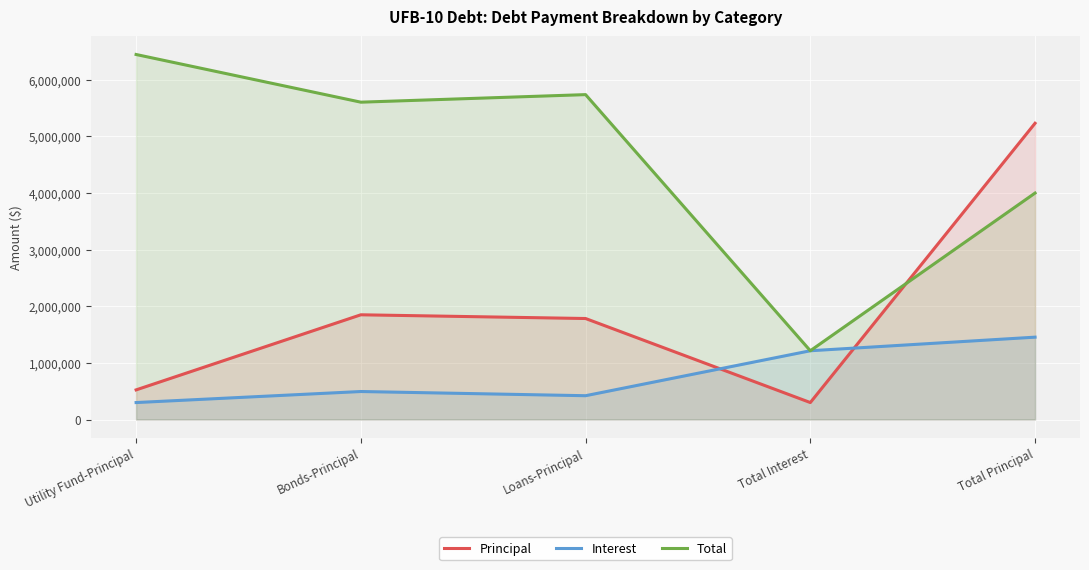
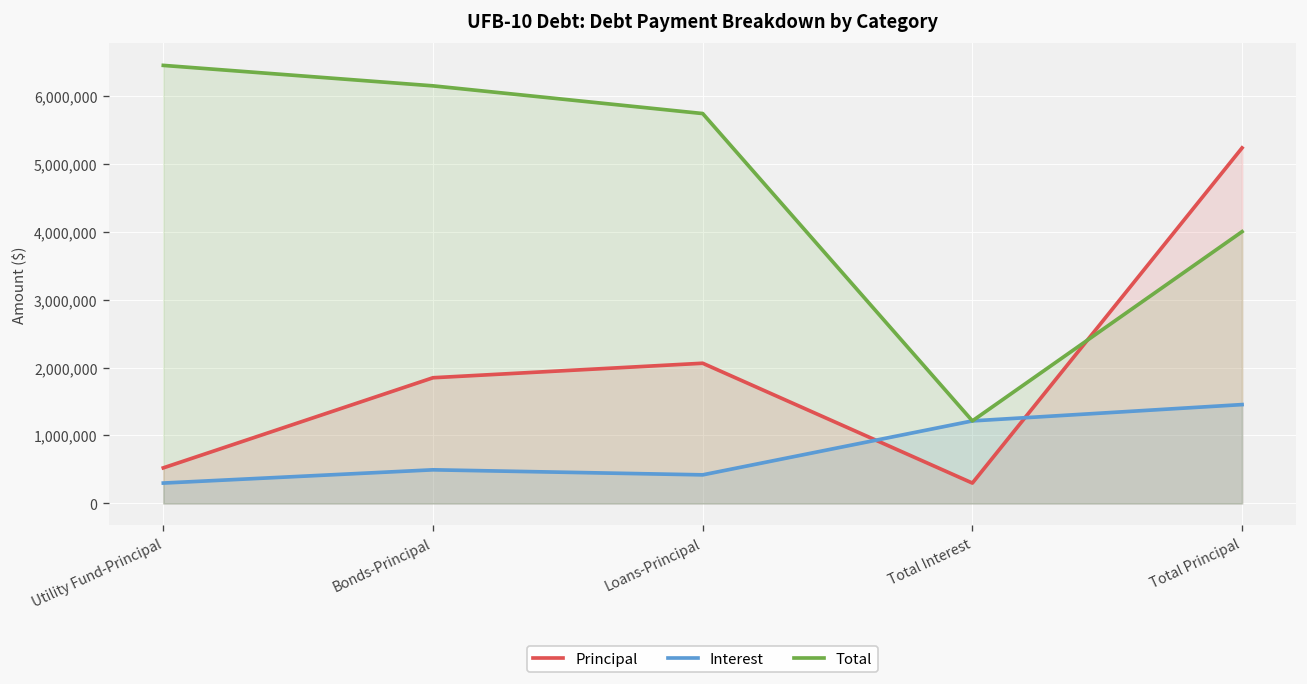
Total, Bonds-Principal: 5,600,000 -> 6,100,000
Principal, Loans-Principal: 1,800,000 -> 2,100,000
